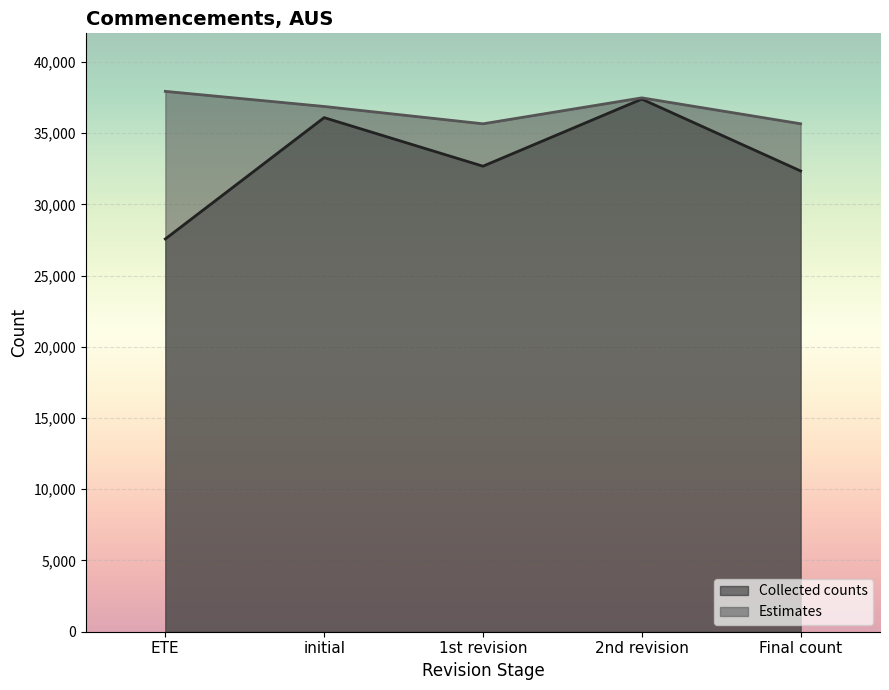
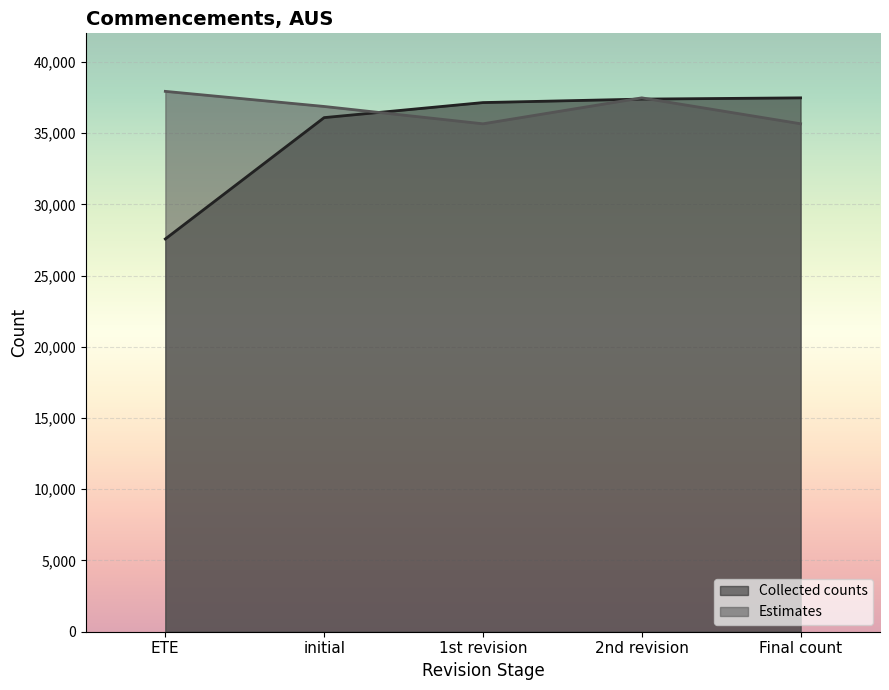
Collected counts, 1st revision: 32,700 -> 37,100
Collected counts, Final count: 32,300 -> 37,500
